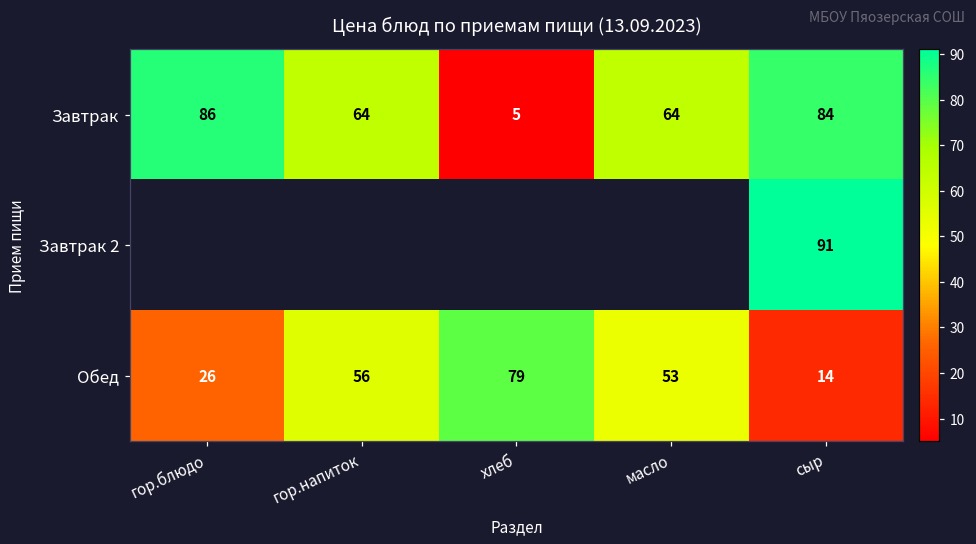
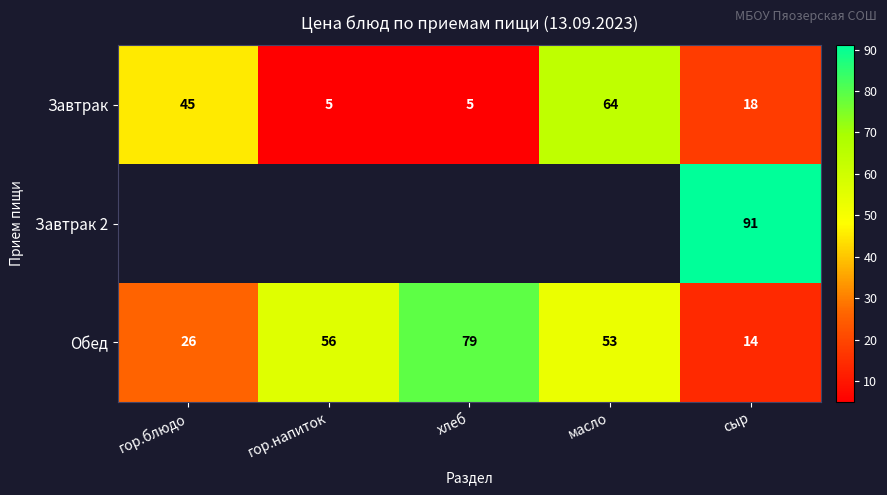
Завтрак, гор.блюдо: 86 -> 45
Завтрак, гор.напиток: 64 -> 5
Завтрак, сыр: 84 -> 18
